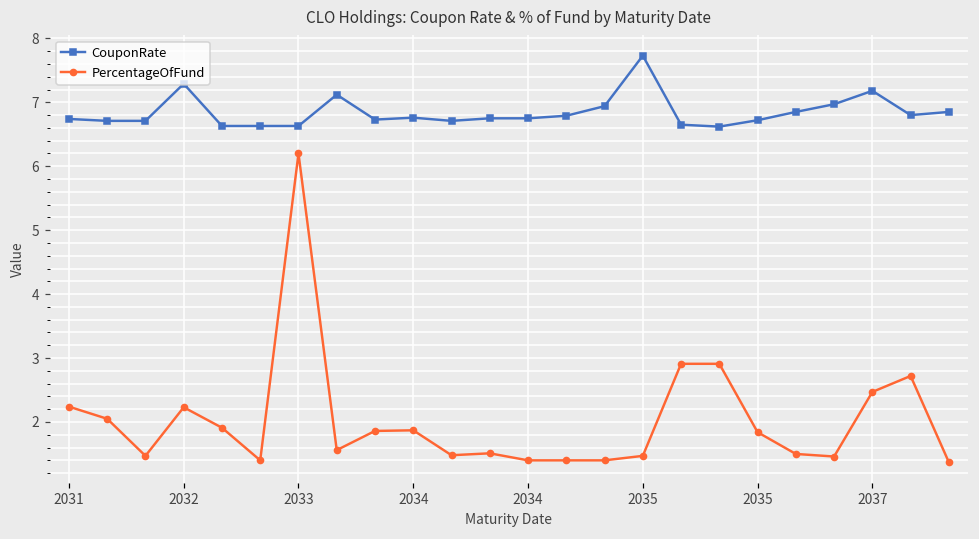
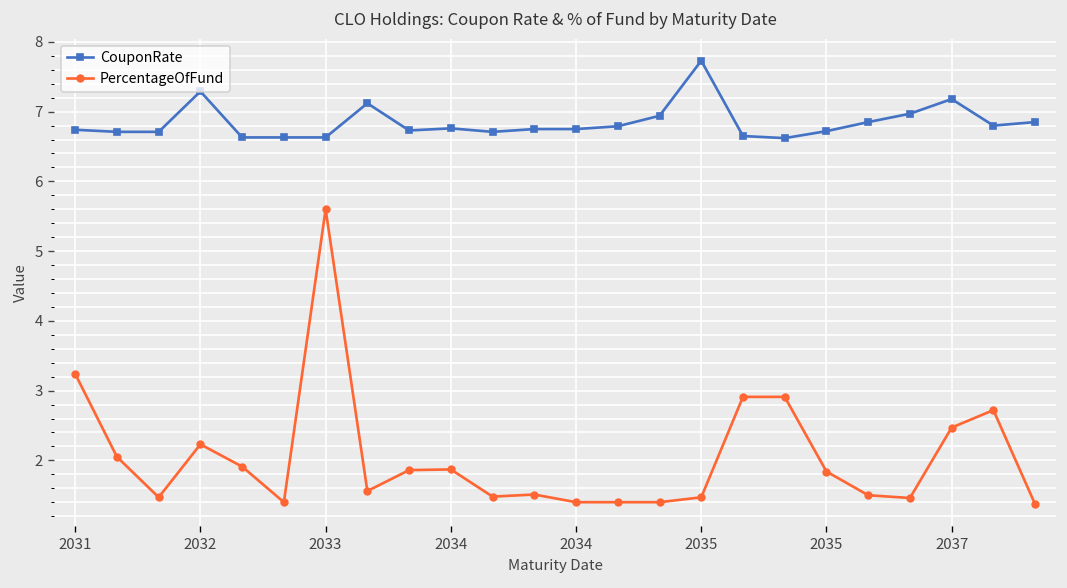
PercentageOfFund, 2031: 2.2 -> 3.2
PercentageOfFund, 2033: 6.2 -> 5.6
